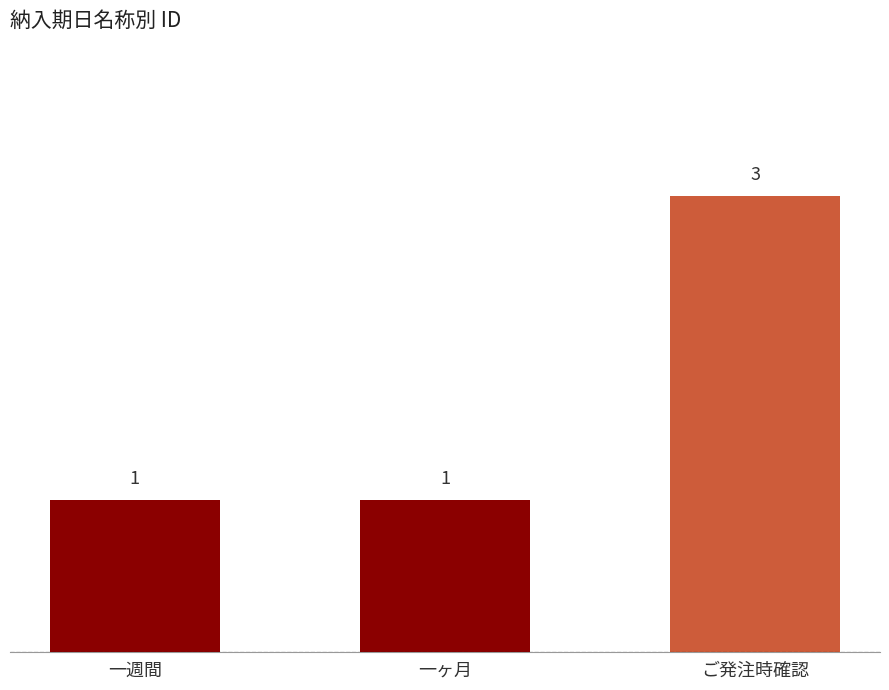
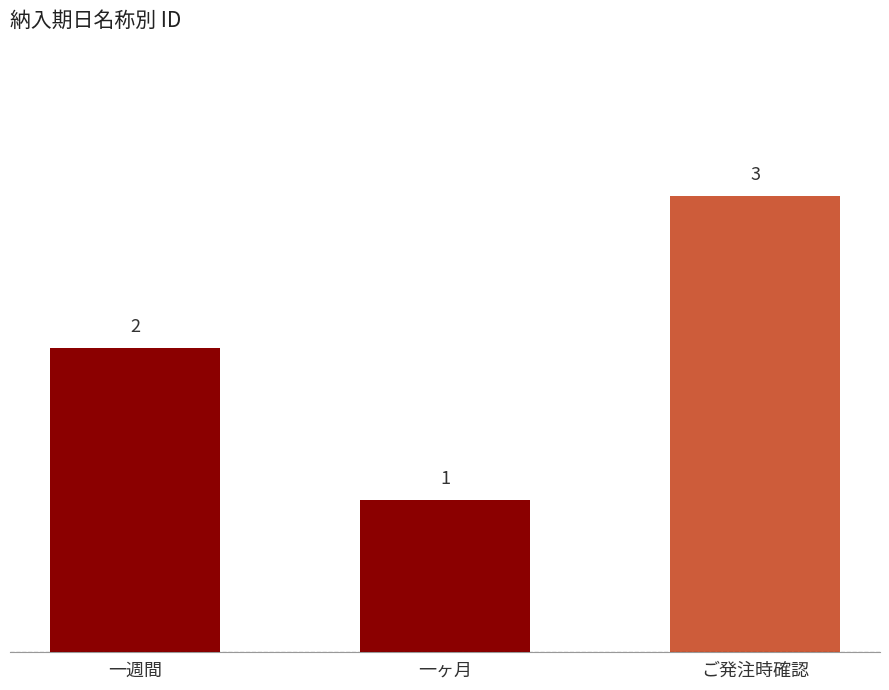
一週間: 1 -> 2
